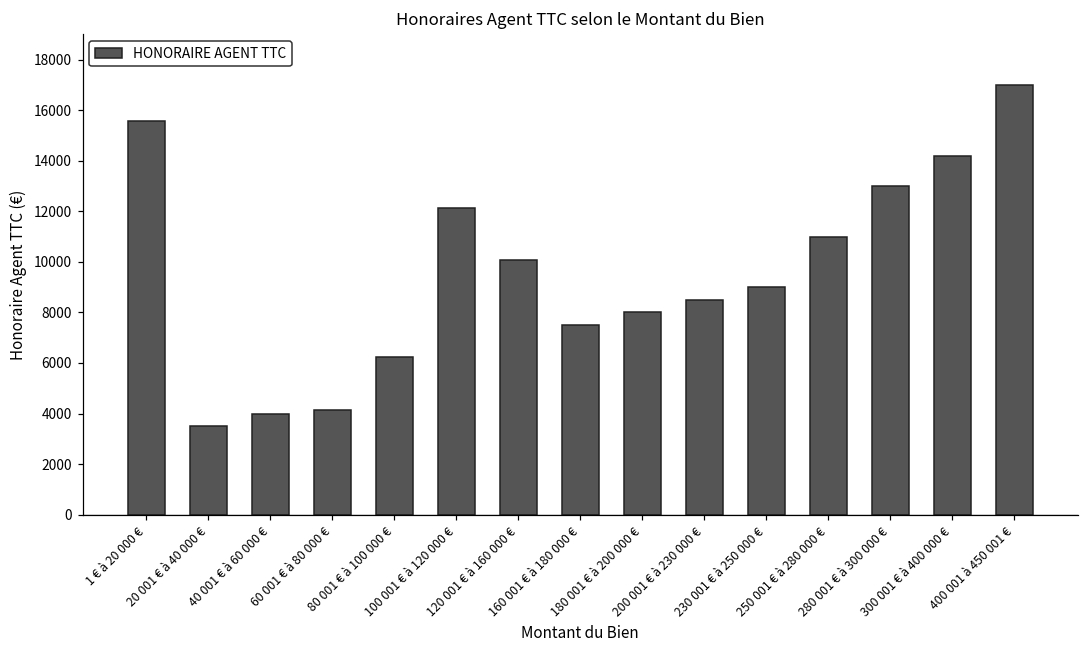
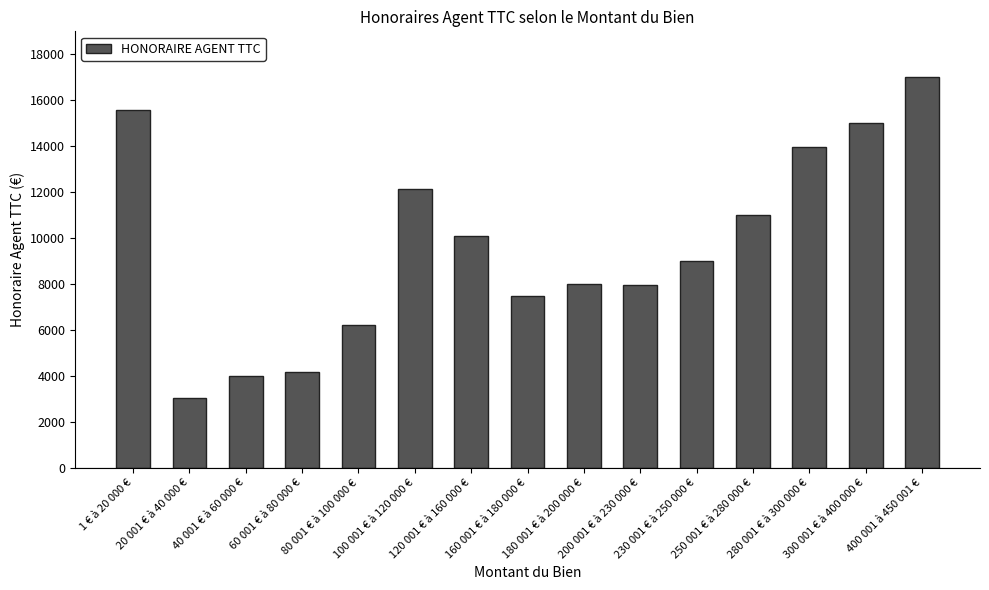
20 001 € à 40 000 €: 3500 -> 3000
200 001 € à 230 000 €: 8500 -> 8000
280 001 € à 300 000 €: 13000 -> 14000
300 001 € à 400 000 €: 14200 -> 15000
